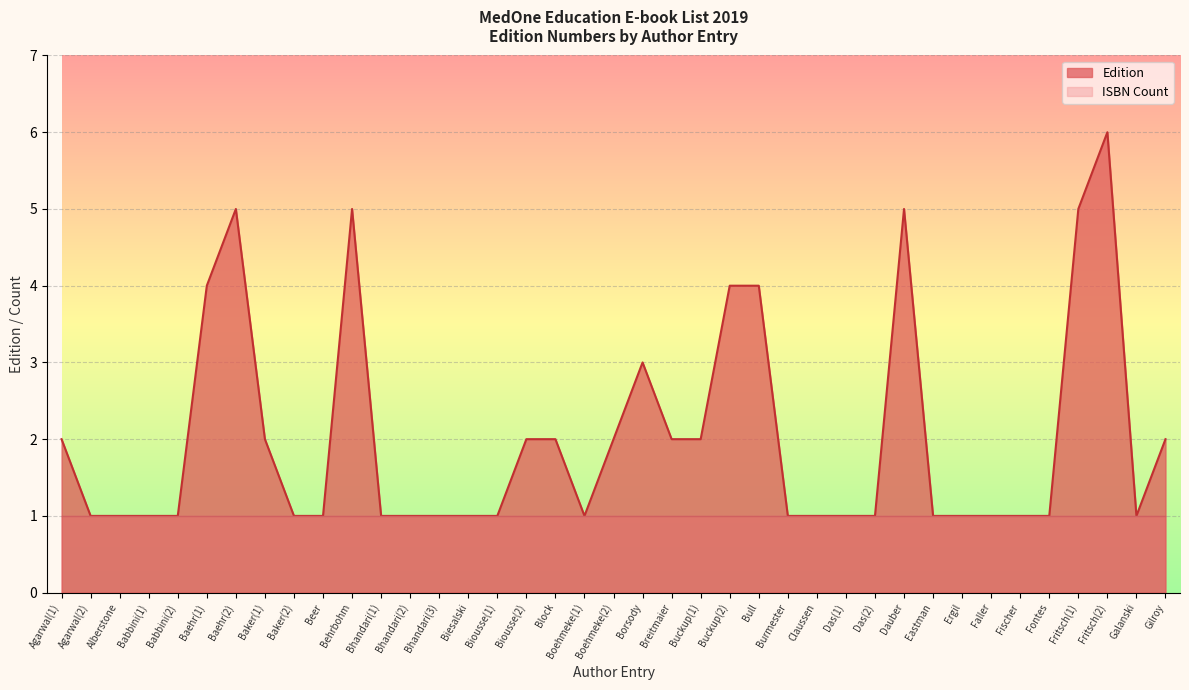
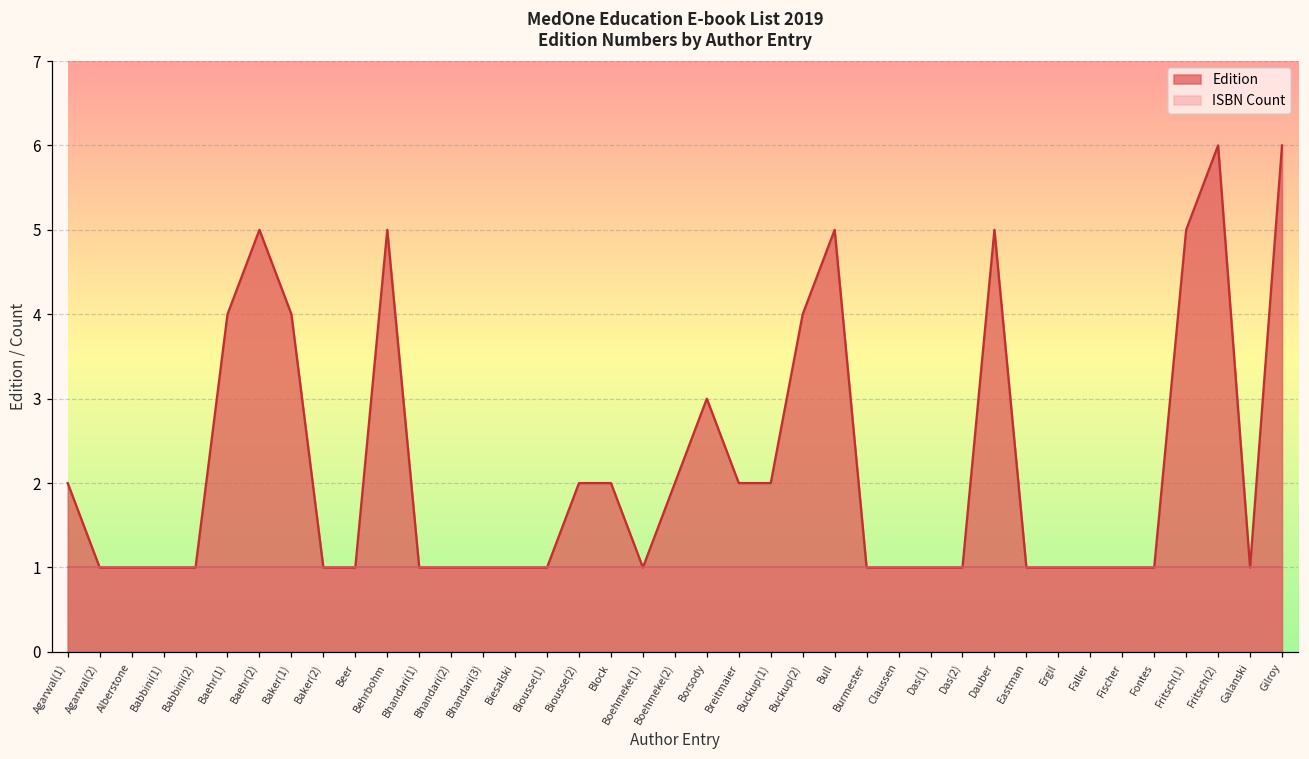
Edition, Baker(1): 2 -> 4
Edition, Bull: 4 -> 5
Edition, Gilroy: 2 -> 6
